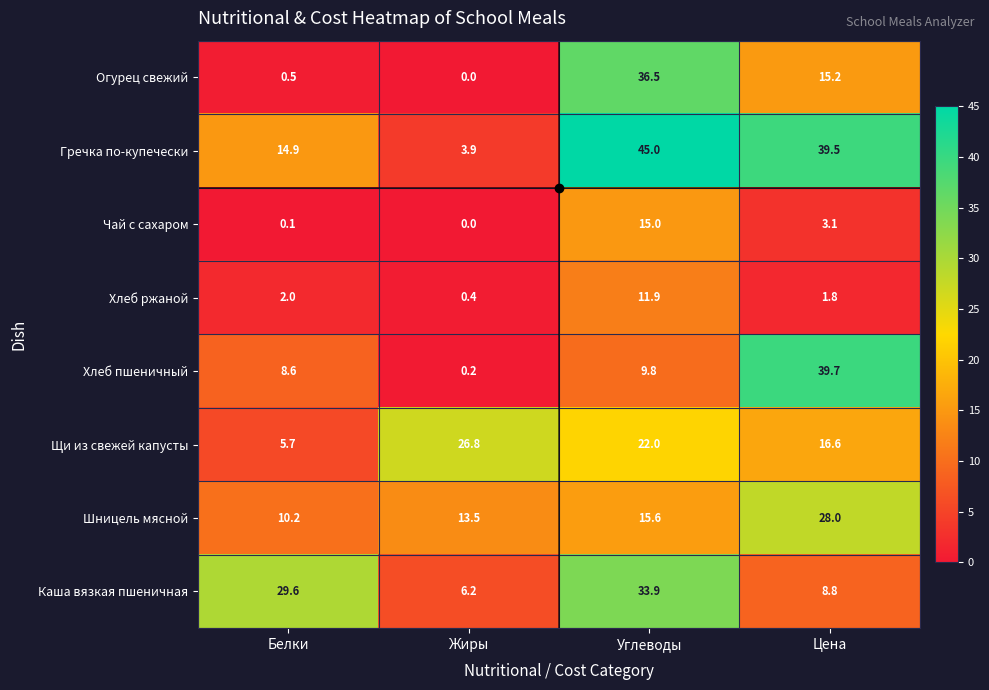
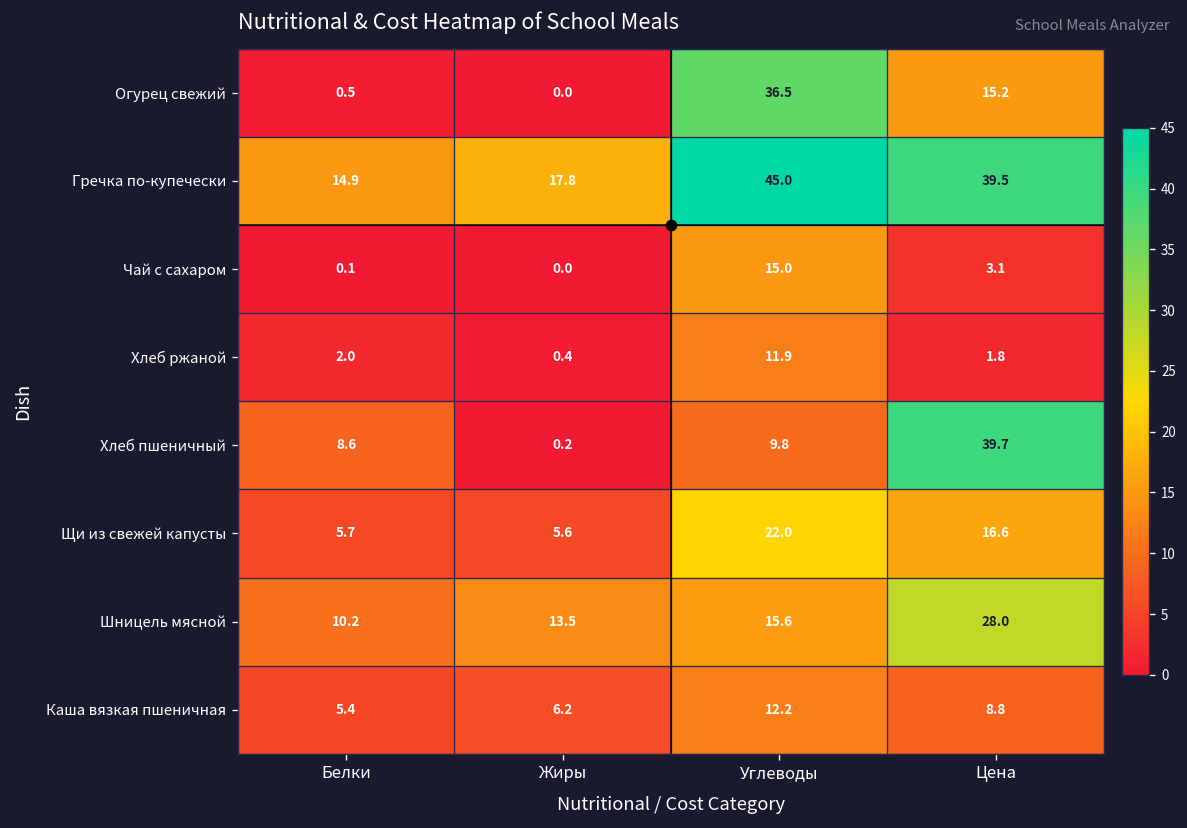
Гречка по-купечески, Жиры: 3.9 -> 17.8
Щи из свежей капусты, Жиры: 26.8 -> 5.6
Каша вязкая пшеничная, Белки: 29.6 -> 5.4
Каша вязкая пшеничная, Углеводы: 33.9 -> 12.2
